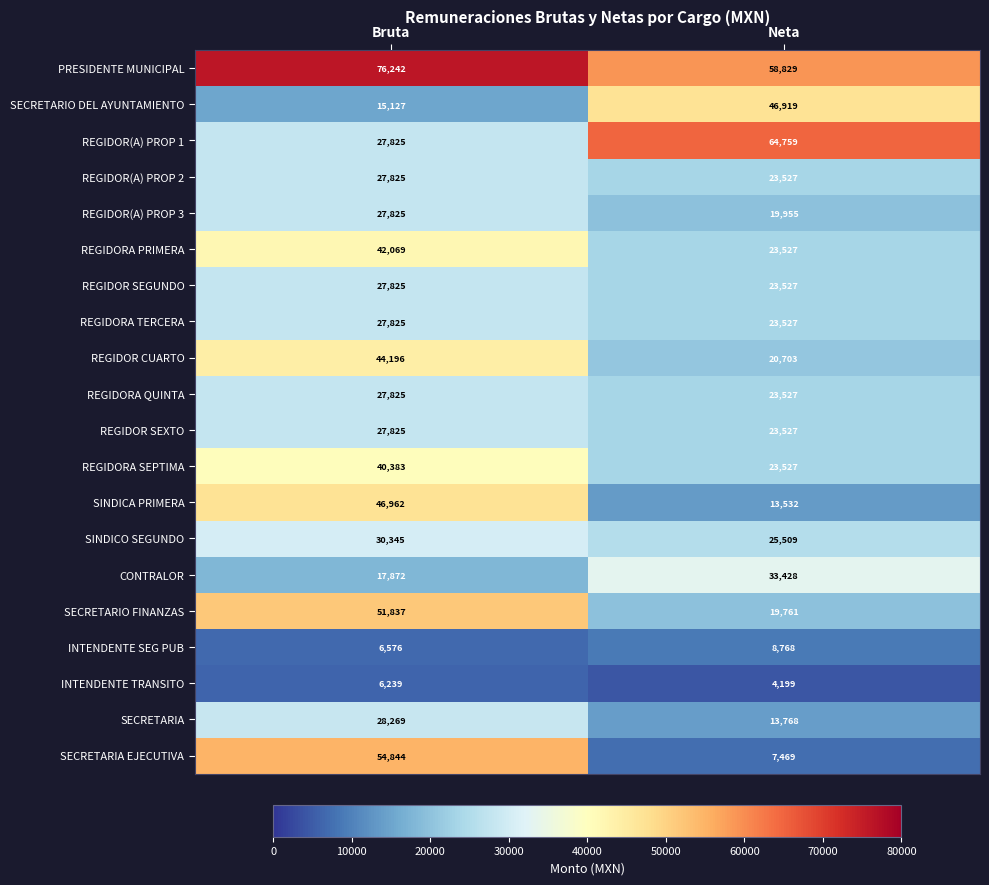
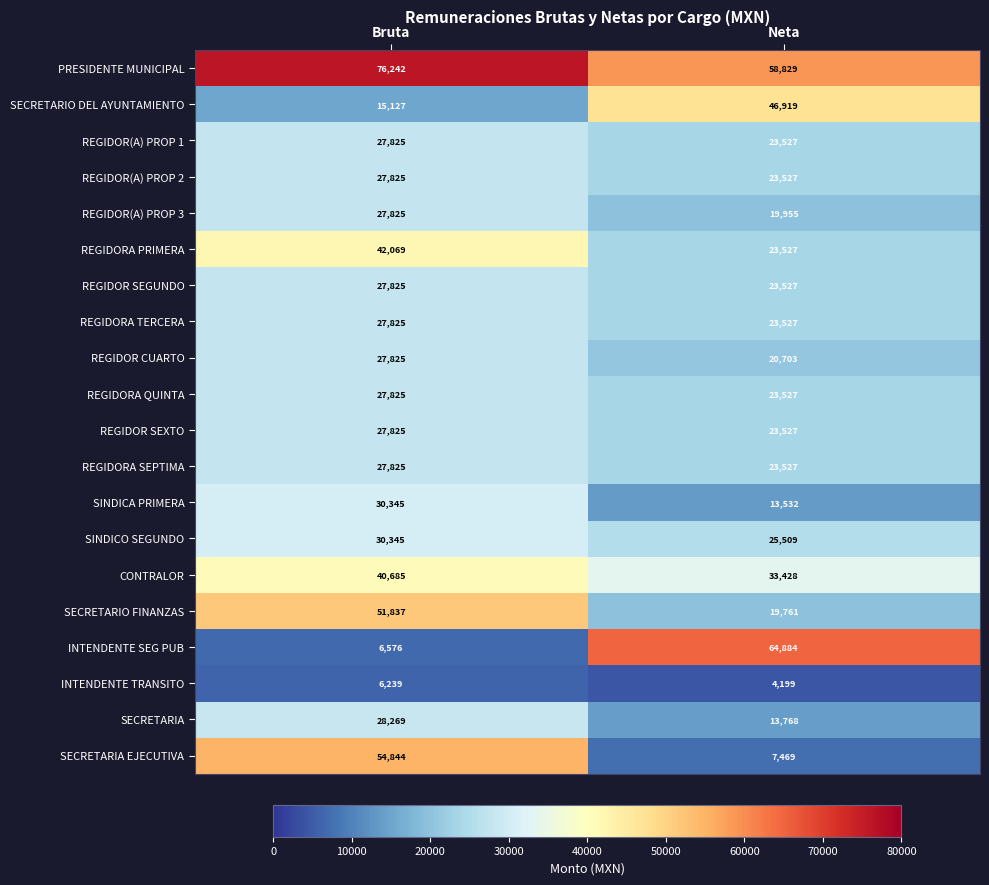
REGIDOR(A) PROP 1, Neta: 64,759 -> 23,527
REGIDOR CUARTO, Bruta: 44,196 -> 27,825
REGIDORA SEPTIMA, Bruta: 40,383 -> 27,825
SINDICA PRIMERA, Bruta: 46,962 -> 30,345
CONTRALOR, Bruta: 17,872 -> 40,685
INTENDENTE SEG PUB, Neta: 8,768 -> 64,884
